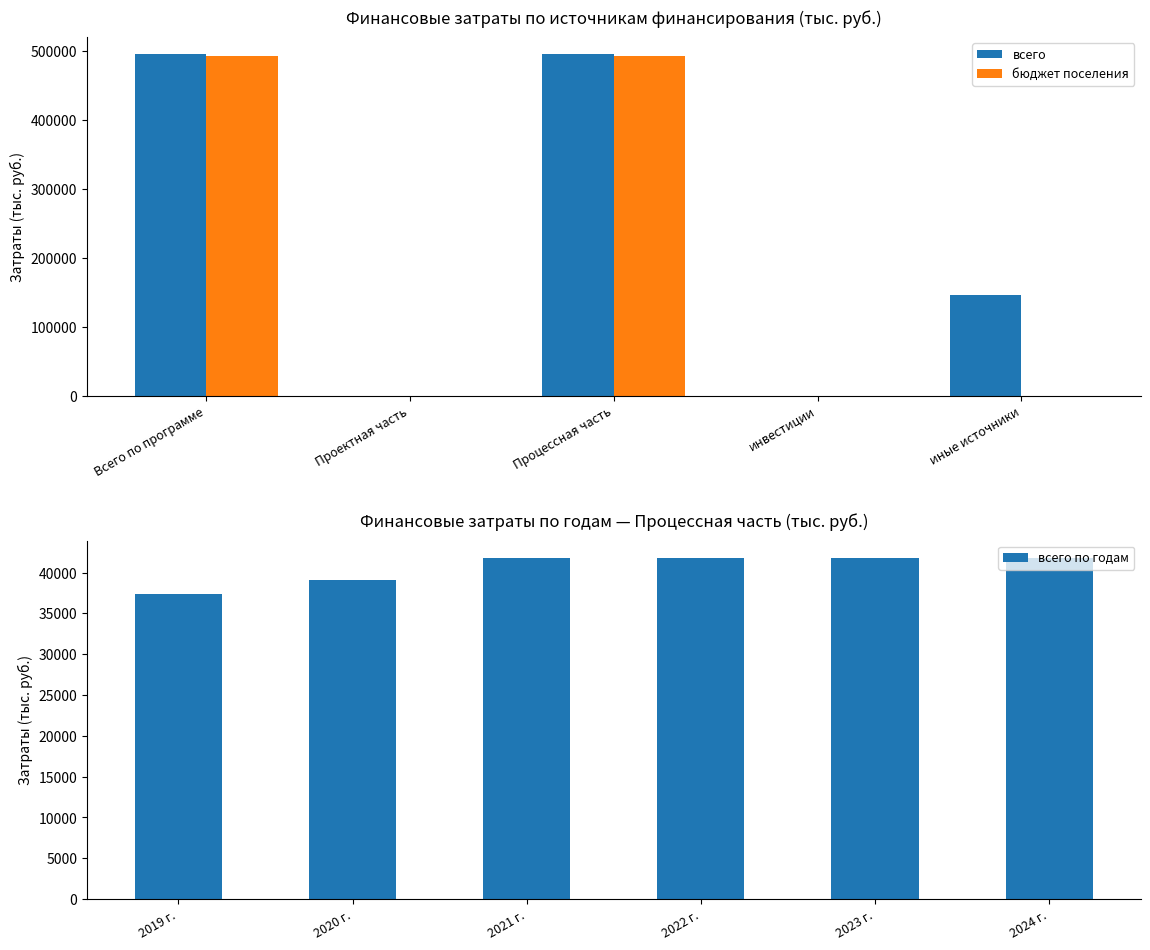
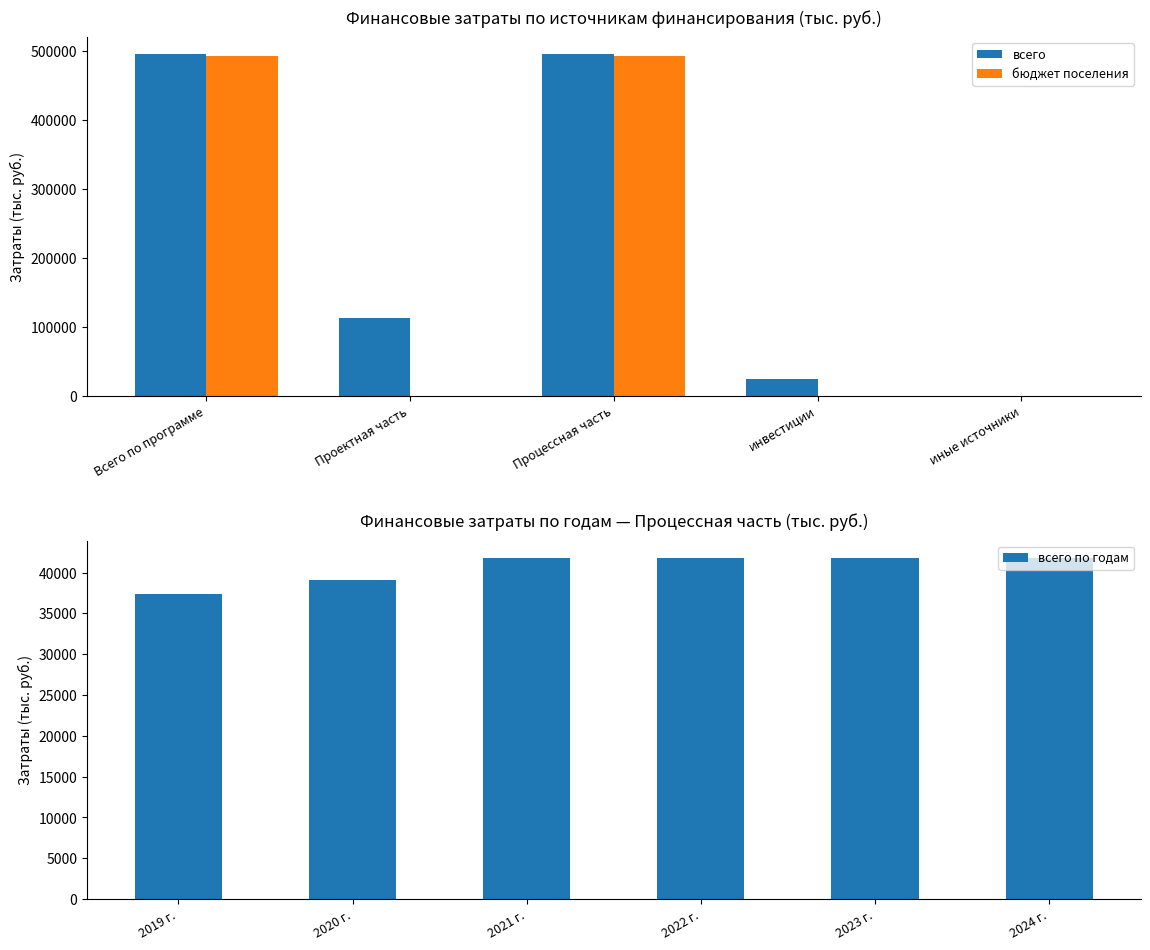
Финансовые затраты по источникам финансирования (тыс. руб.), всего, Проектная часть: 0 -> 110000
Финансовые затраты по источникам финансирования (тыс. руб.), всего, инвестиции: 0 -> 20000
Финансовые затраты по источникам финансирования (тыс. руб.), всего, иные источники: 150000 -> 0
